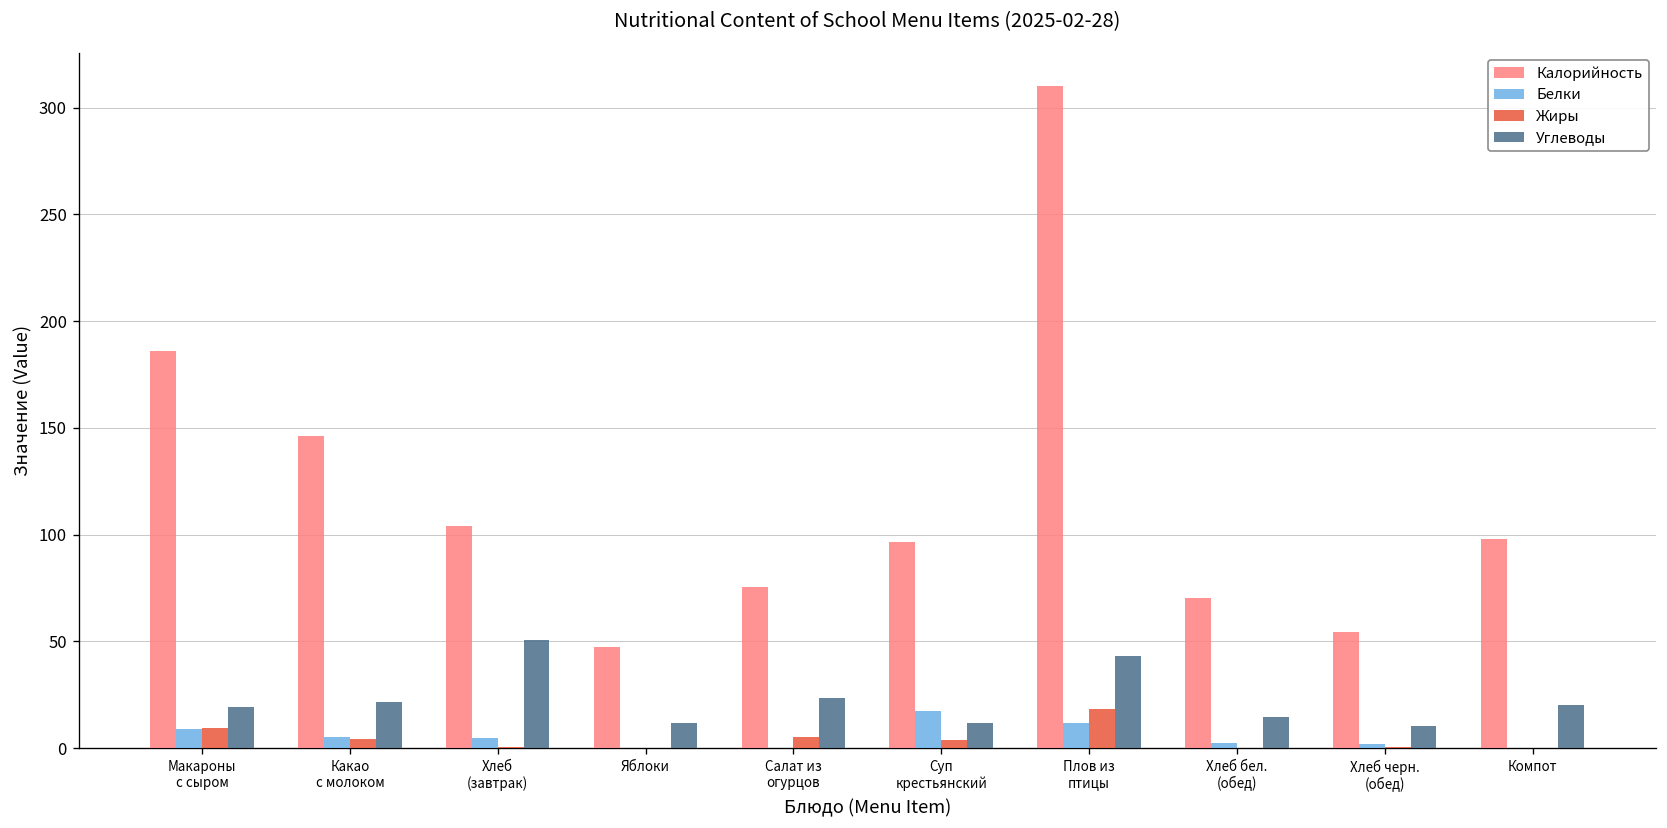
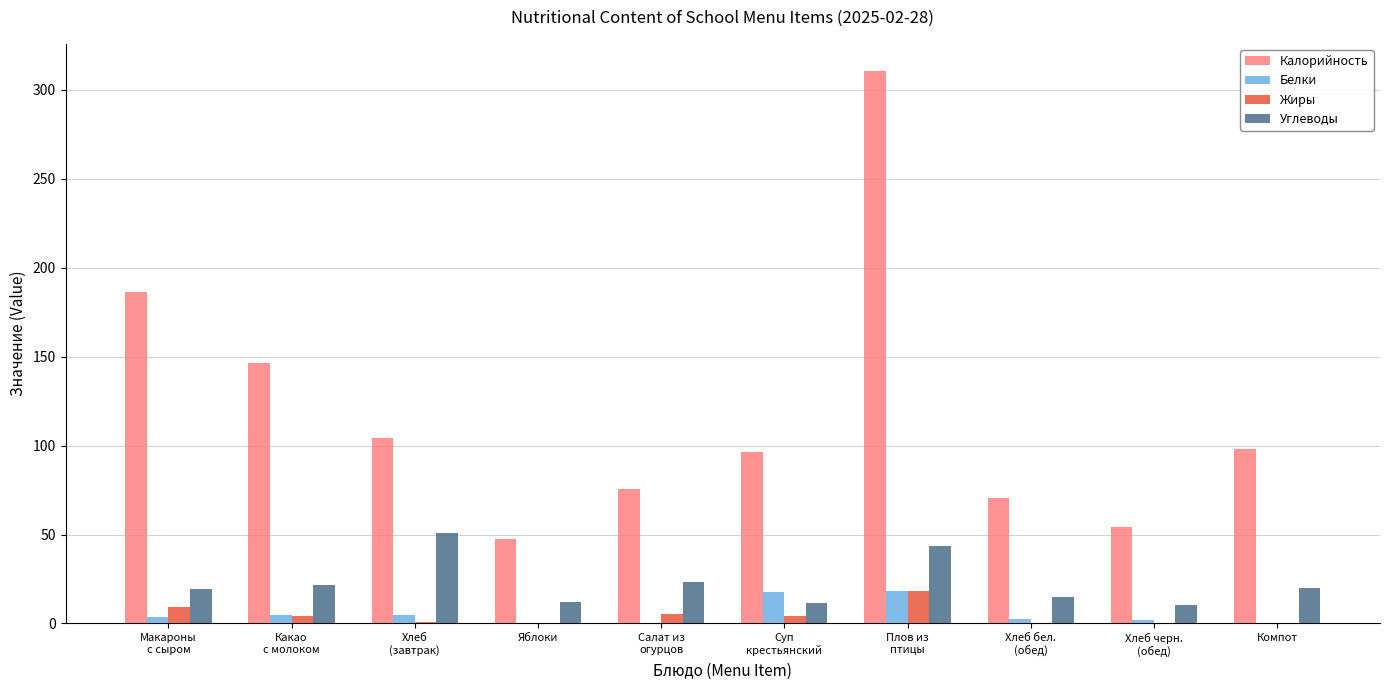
Белки, Макароны с сыром: 9 -> 4
Белки, Плов из птицы: 12 -> 18
